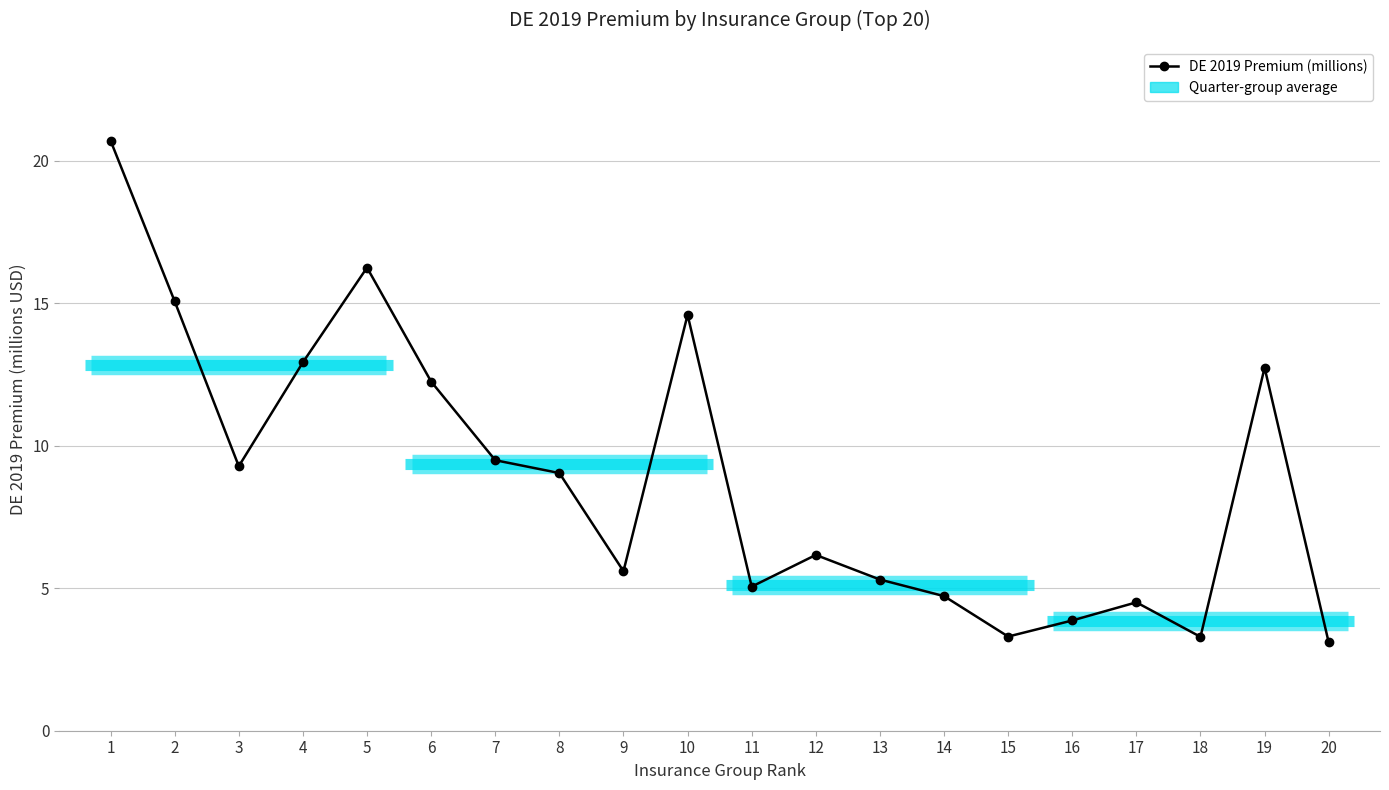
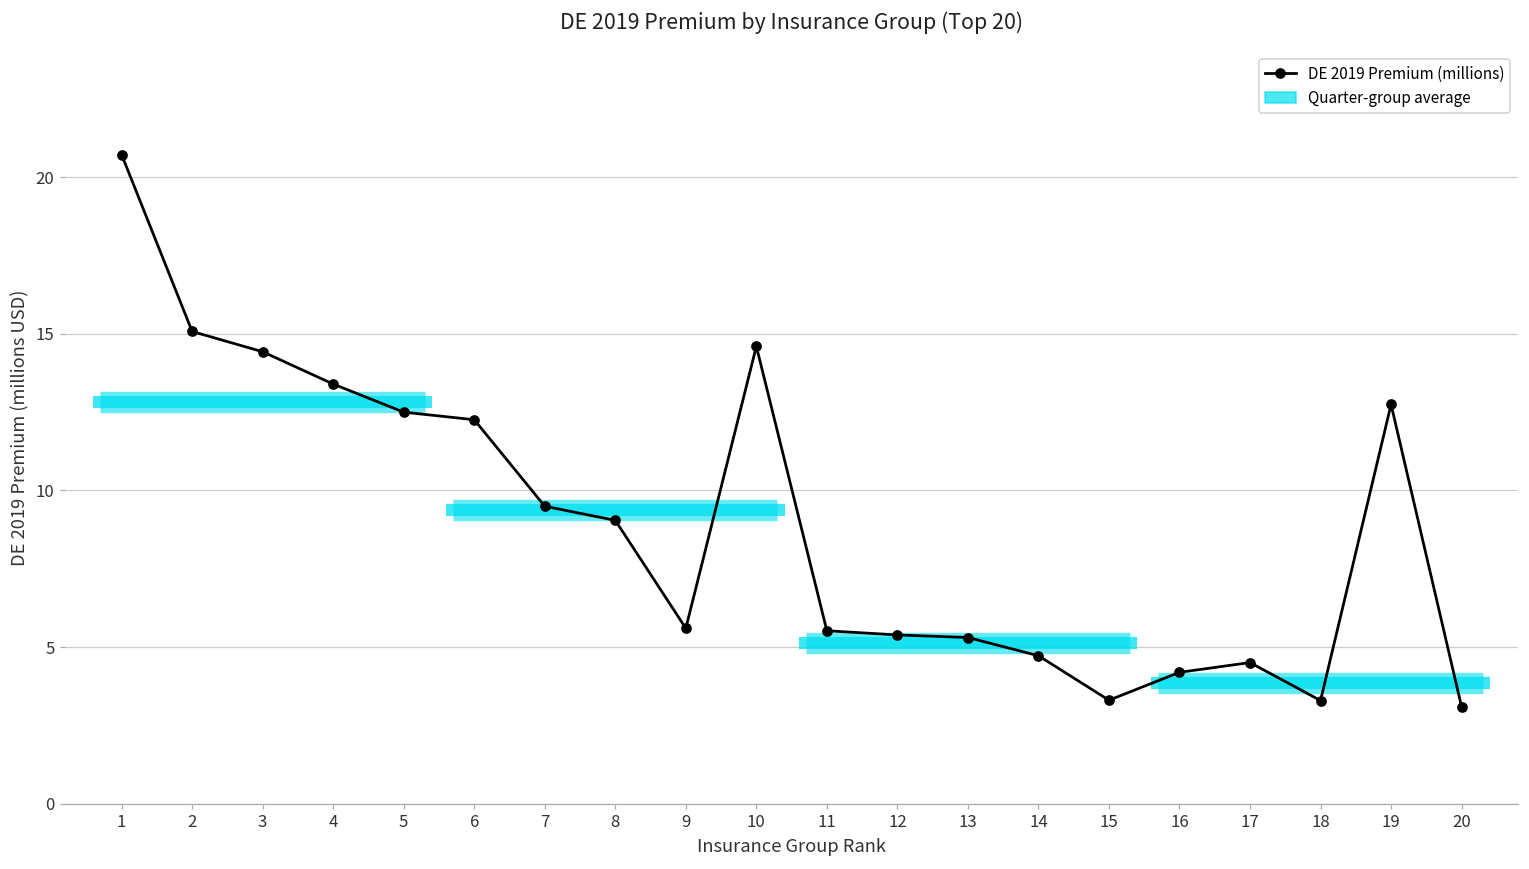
DE 2019 Premium (millions), 3: 9.3 -> 14.4
DE 2019 Premium (millions), 4: 12.9 -> 13.4
DE 2019 Premium (millions), 5: 16.3 -> 12.5
DE 2019 Premium (millions), 11: 5.1 -> 5.5
DE 2019 Premium (millions), 12: 6.2 -> 5.4
DE 2019 Premium (millions), 16: 3.9 -> 4.2
